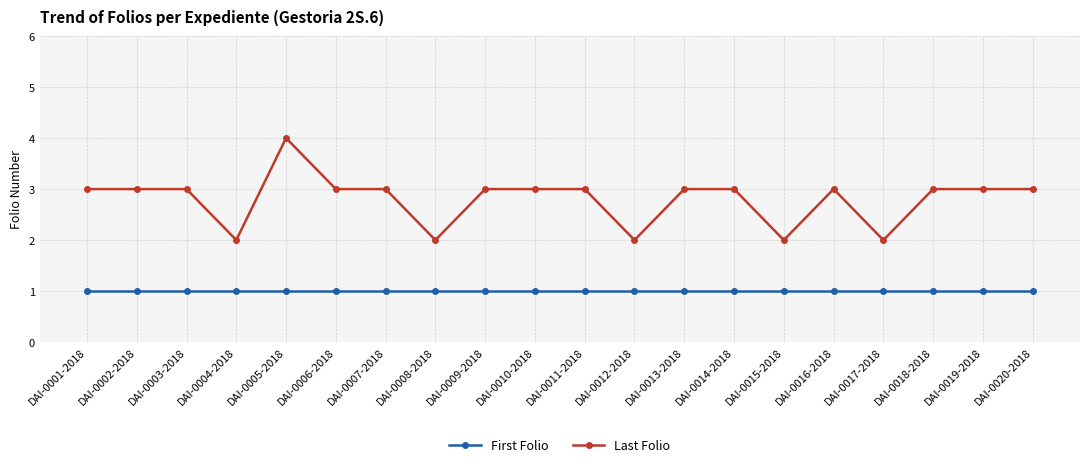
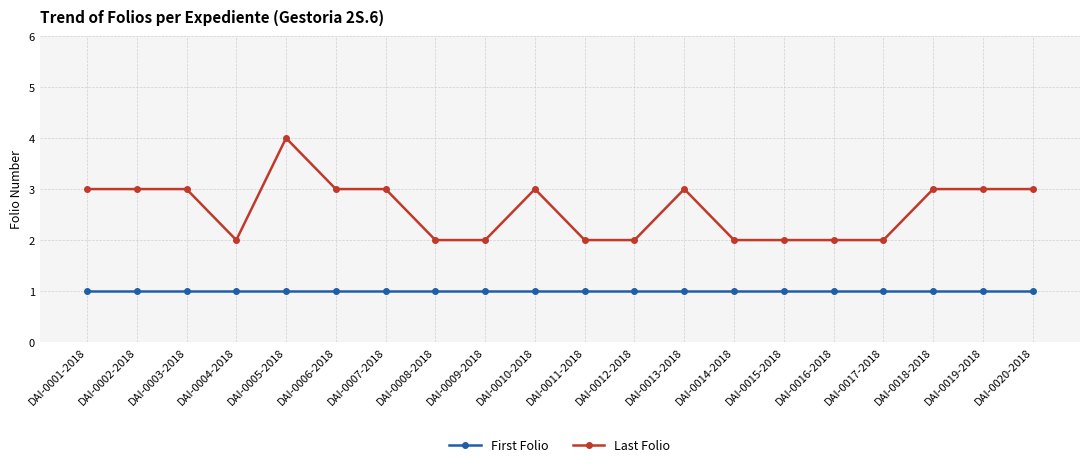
Last Folio, DAI-0009-2018: 3 -> 2
Last Folio, DAI-0011-2018: 3 -> 2
Last Folio, DAI-0014-2018: 3 -> 2
Last Folio, DAI-0016-2018: 3 -> 2
